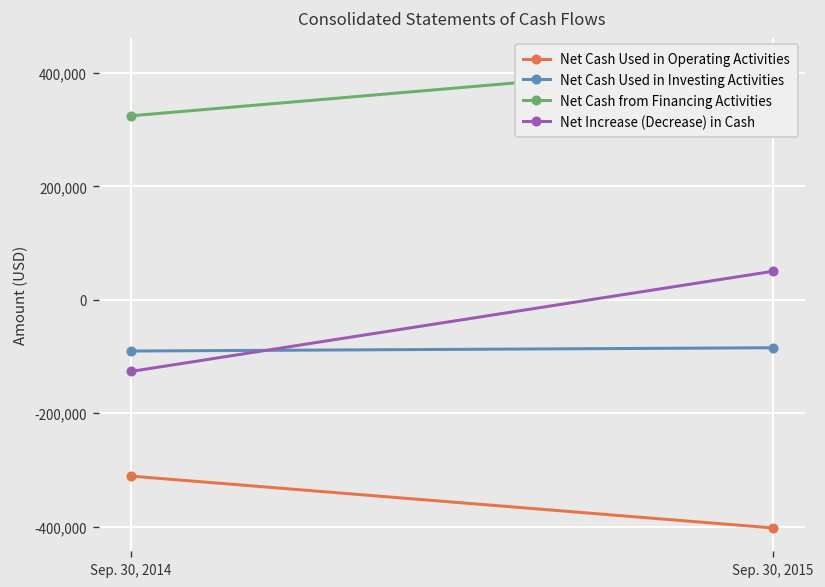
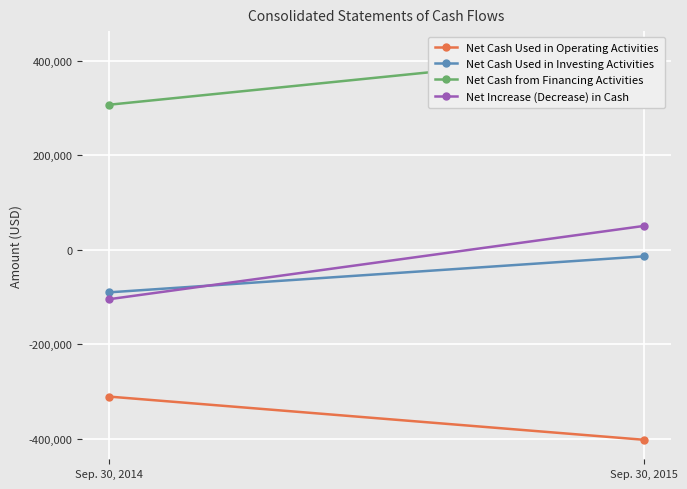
Net Cash from Financing Activities, Sep. 30, 2014: 320,000 -> 310,000
Net Increase (Decrease) in Cash, Sep. 30, 2014: -130,000 -> -110,000
Net Cash Used in Investing Activities, Sep. 30, 2015: -80,000 -> -10,000
